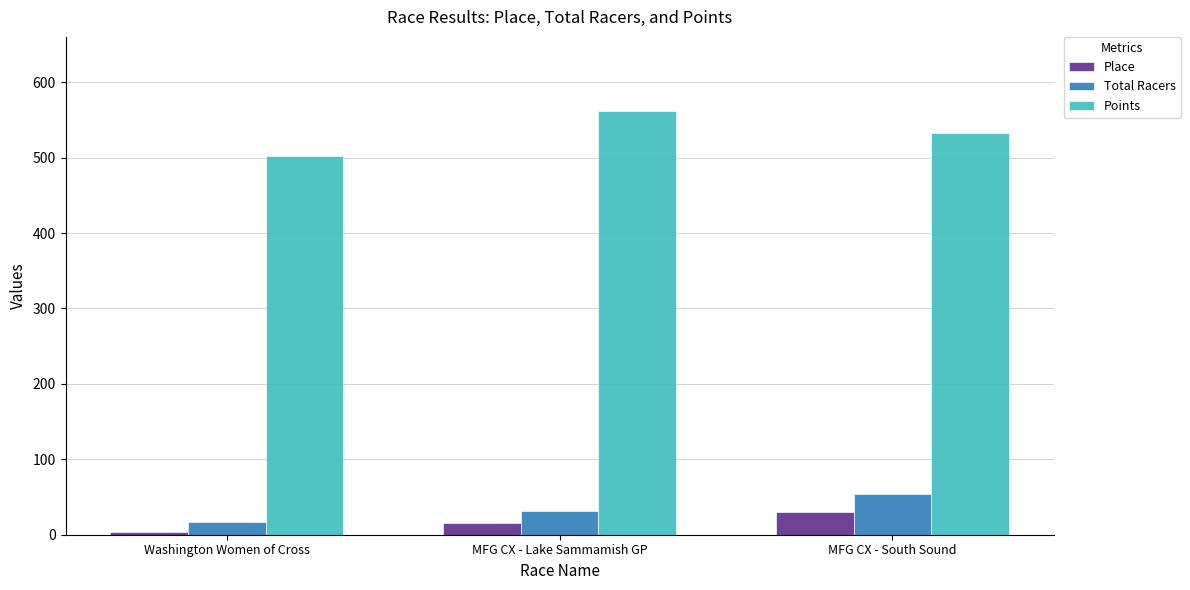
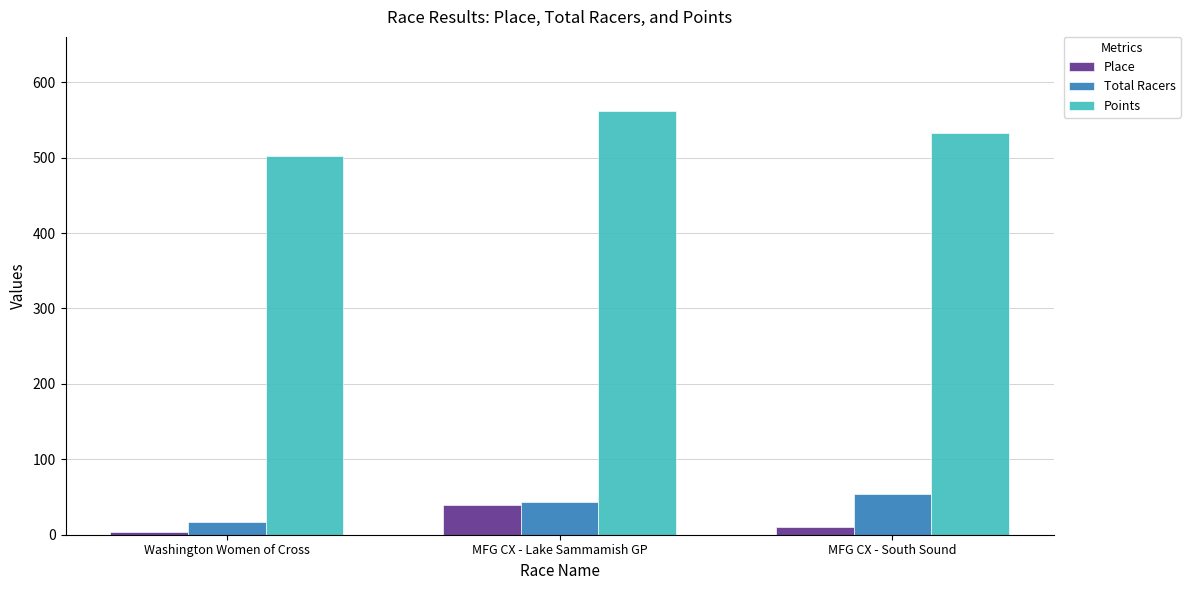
Place, MFG CX - Lake Sammamish GP: 20 -> 40
Total Racers, MFG CX - Lake Sammamish GP: 30 -> 40
Place, MFG CX - South Sound: 30 -> 10
